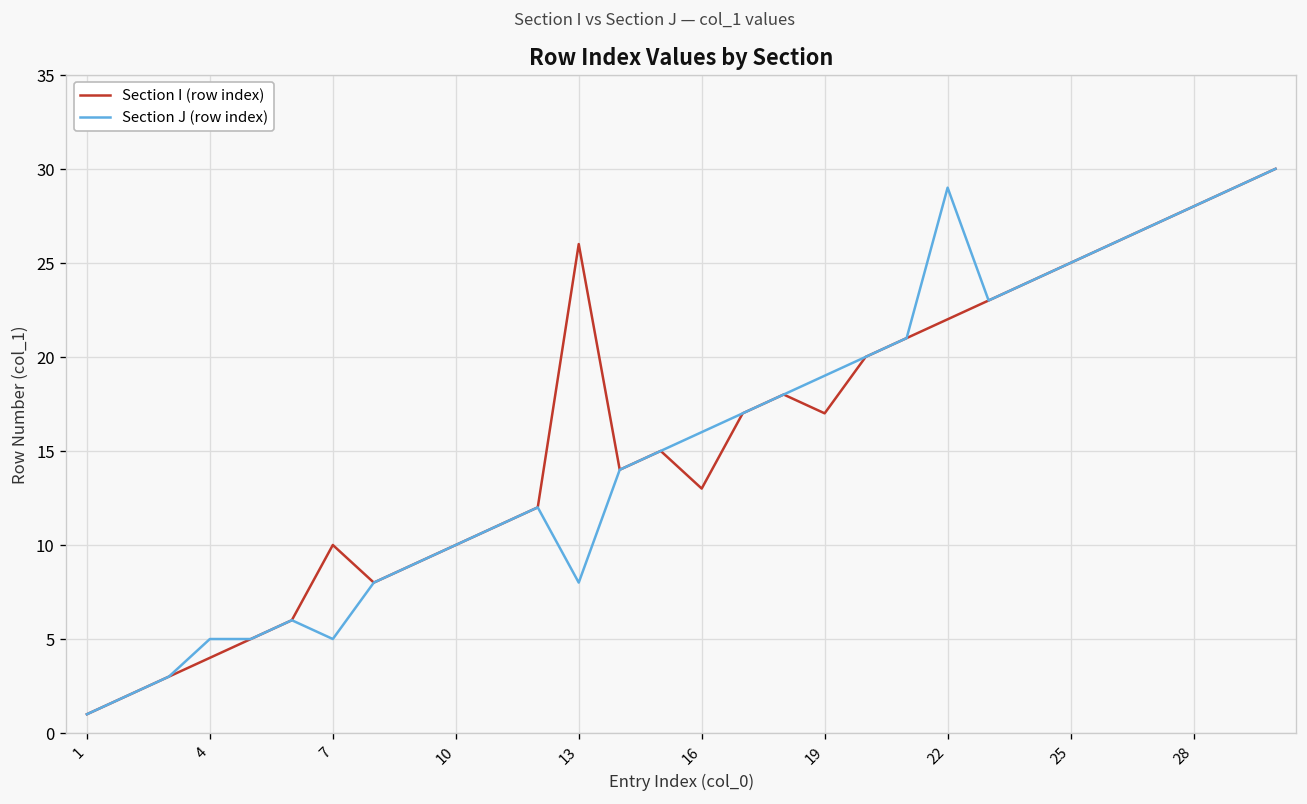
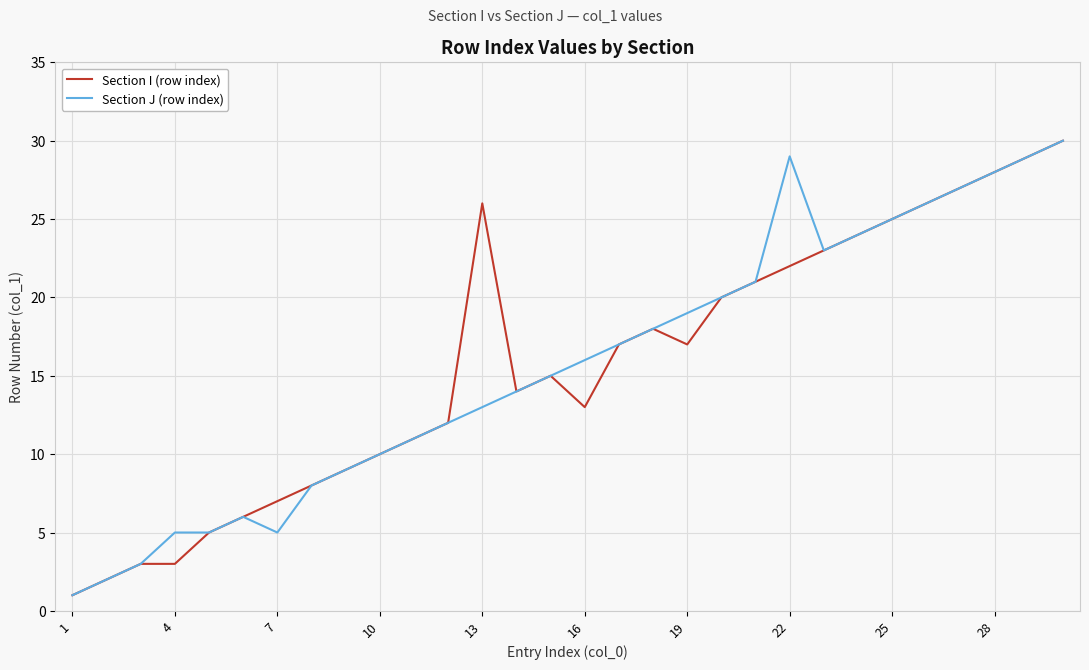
Section I (row index), 4: 4 -> 3
Section I (row index), 7: 10 -> 7
Section J (row index), 13: 8 -> 13
